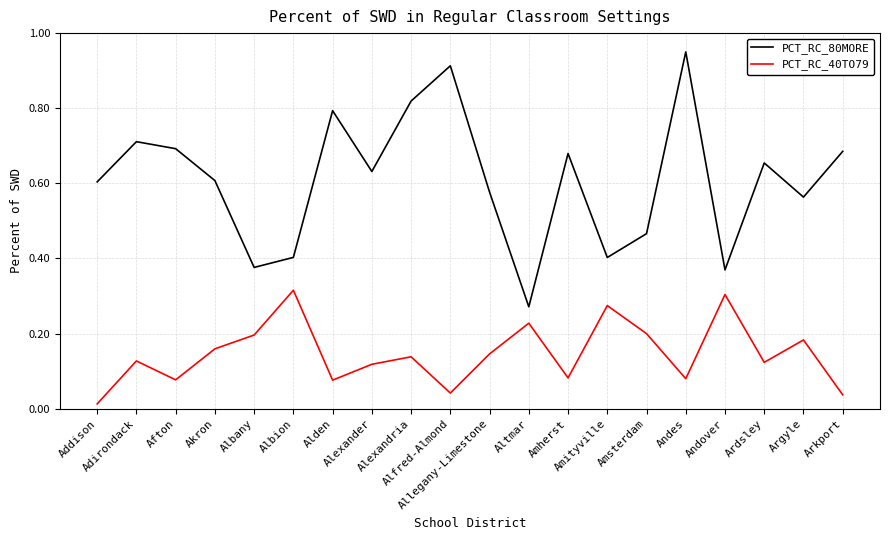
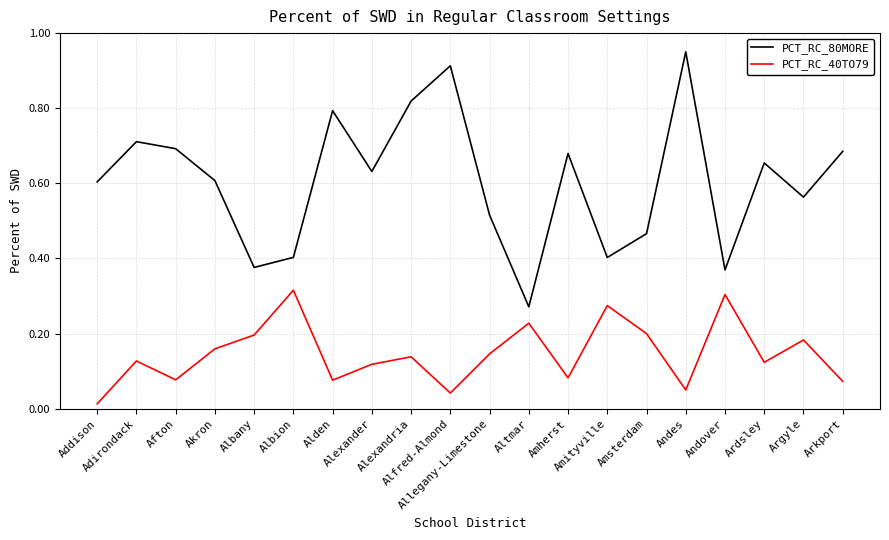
PCT_RC_80MORE, Allegany-Limestone: 0.58 -> 0.52
PCT_RC_40TO79, Andes: 0.08 -> 0.05
PCT_RC_40TO79, Arkport: 0.04 -> 0.07
